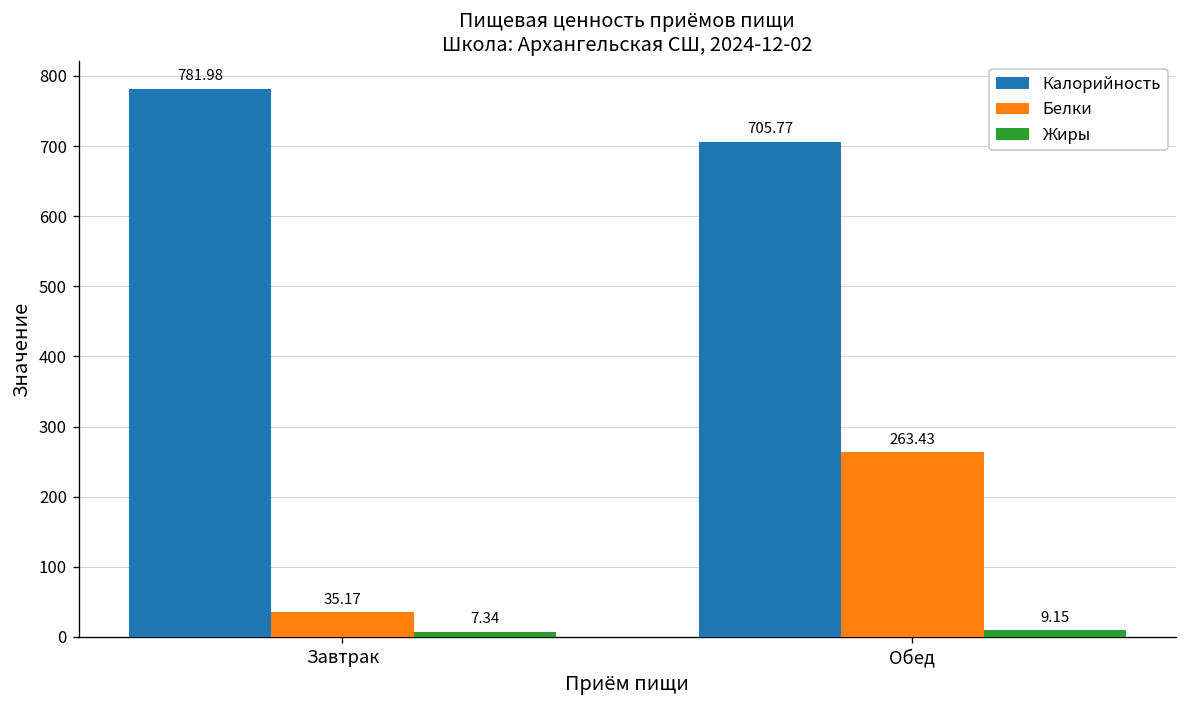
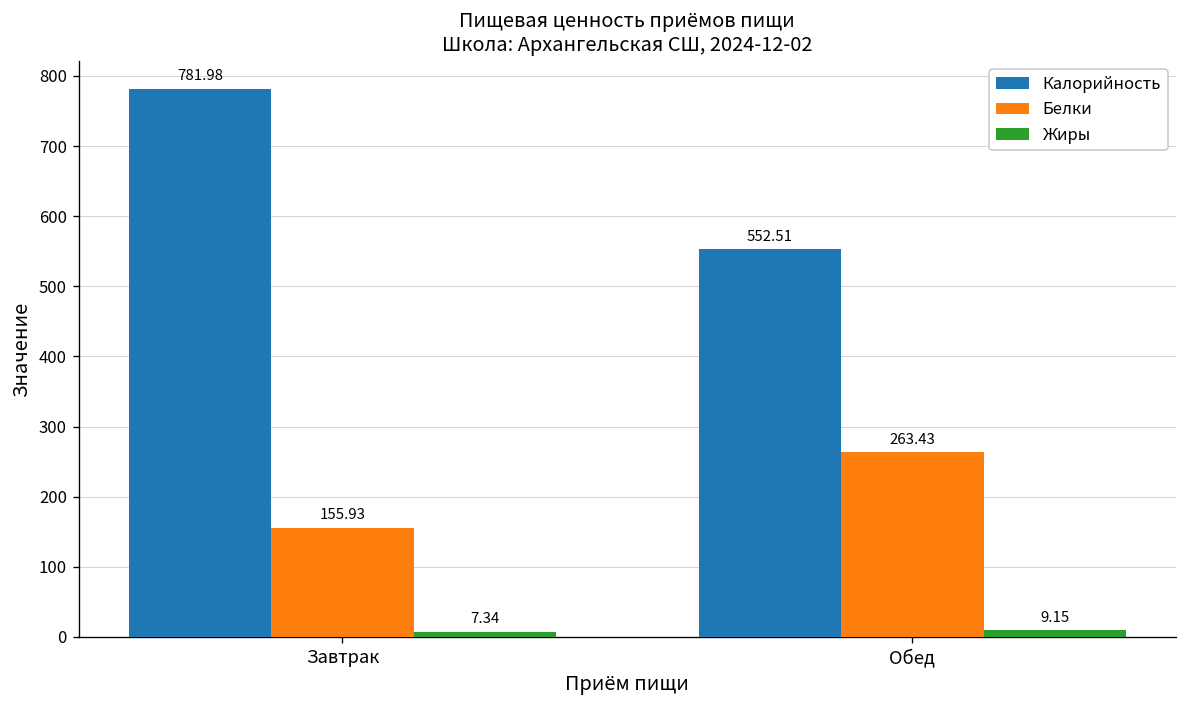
Белки, Завтрак: 35.17 -> 155.93
Калорийность, Обед: 705.77 -> 552.51
